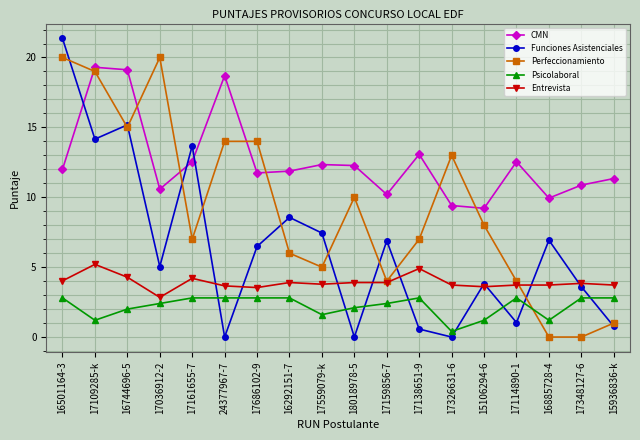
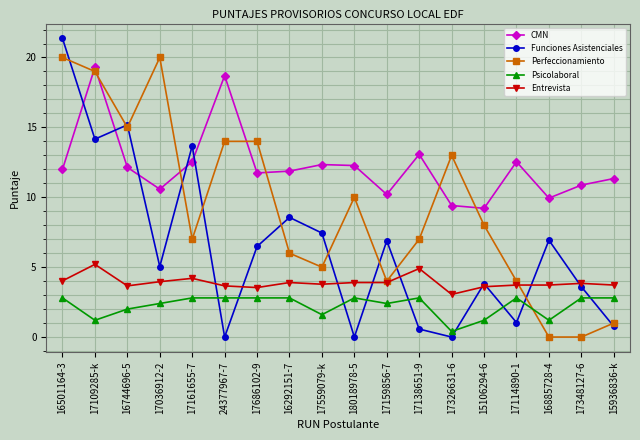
CMN, 16744696-5: 19.1 -> 12.1
Entrevista, 16744696-5: 4.3 -> 3.7
Entrevista, 17036912-2: 2.8 -> 4.0
Psicolaboral, 18018978-5: 2.1 -> 2.8
Entrevista, 17326631-6: 3.7 -> 3.1
